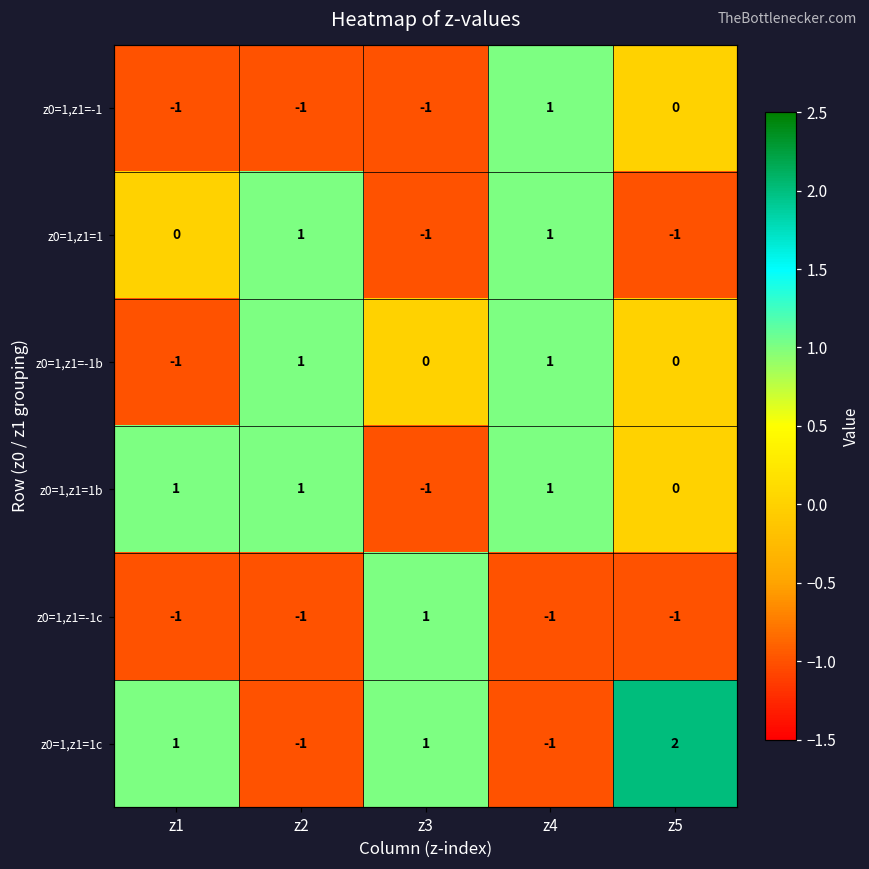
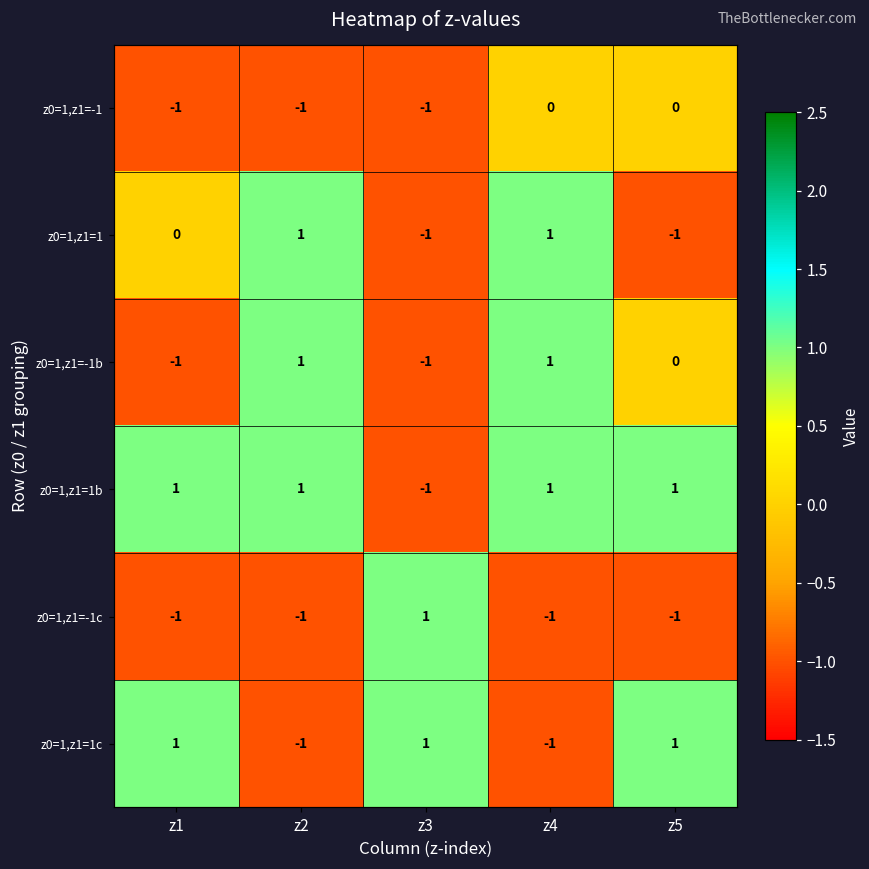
z0=1,z1=-1, z4: 1 -> 0
z0=1,z1=-1b, z3: 0 -> -1
z0=1,z1=1b, z5: 0 -> 1
z0=1,z1=1c, z5: 2 -> 1
